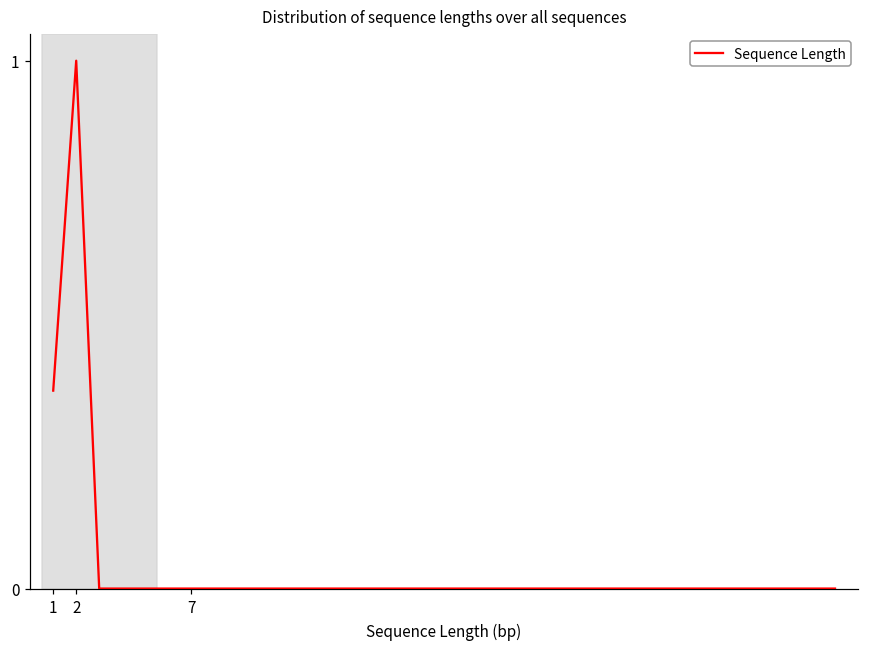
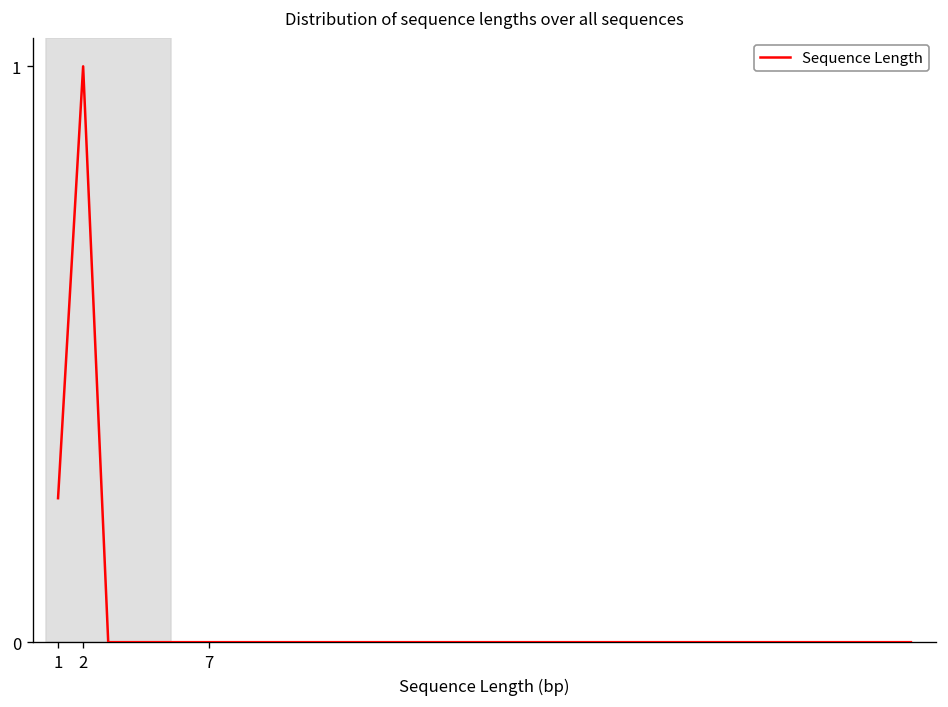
1: 0.38 -> 0.25
